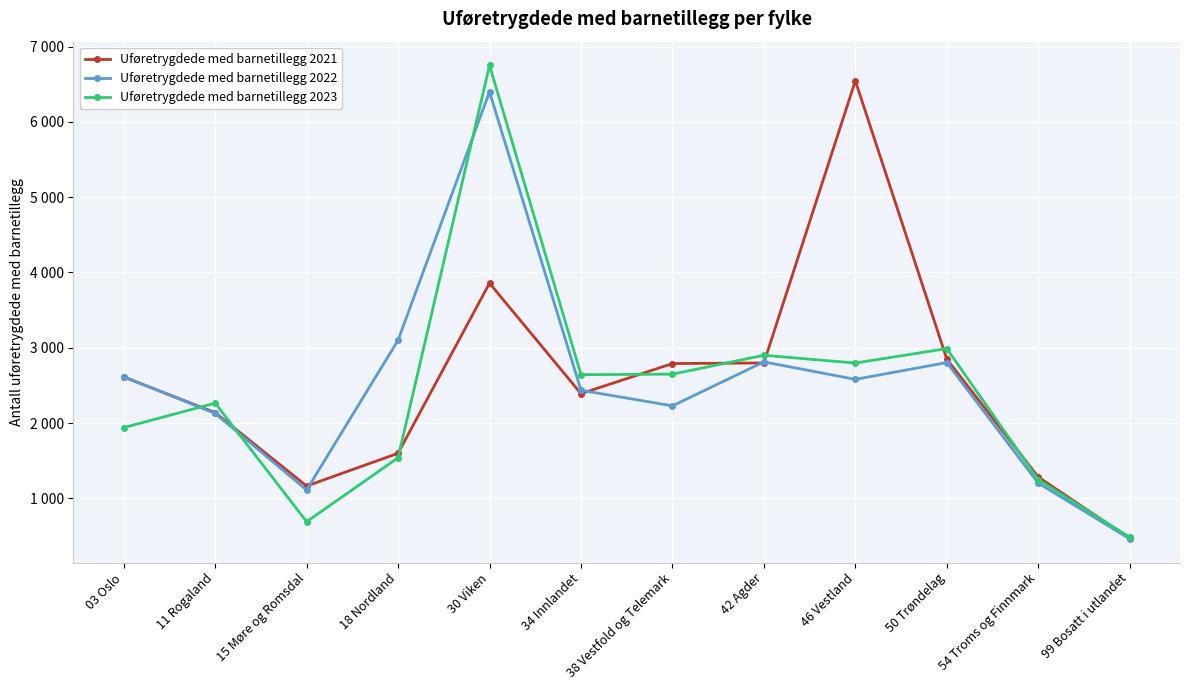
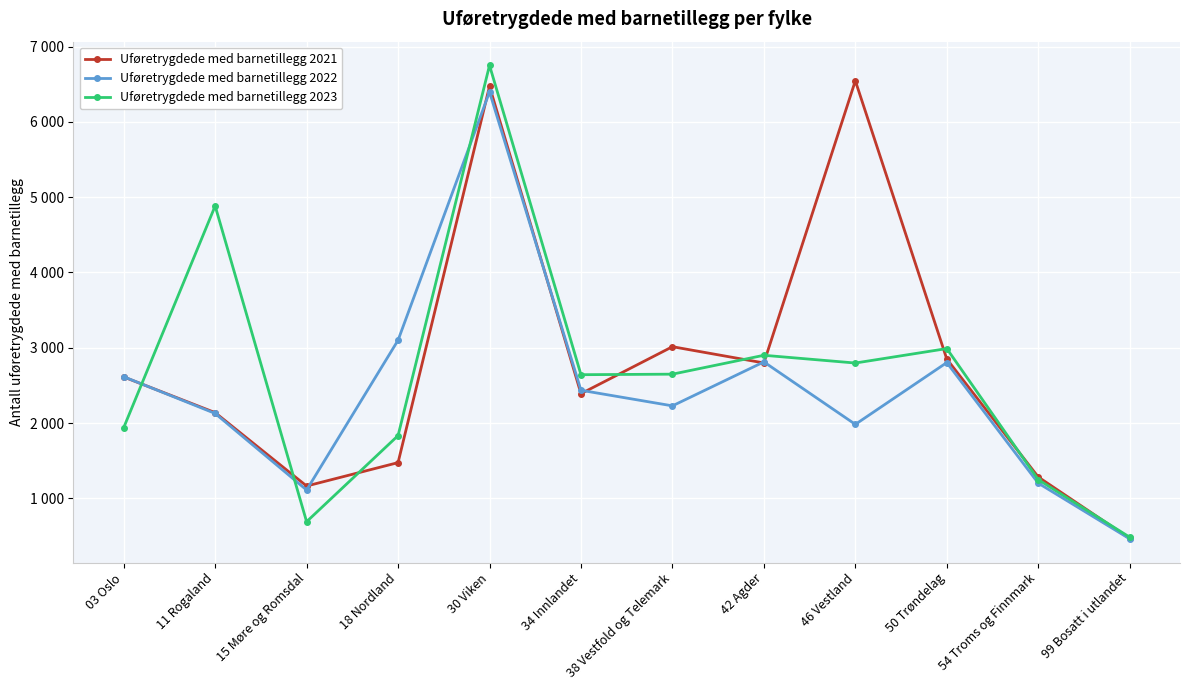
Uføretrygdede med barnetillegg 2023, 11 Rogaland: 2300 -> 4900
Uføretrygdede med barnetillegg 2021, 18 Nordland: 1600 -> 1500
Uføretrygdede med barnetillegg 2023, 18 Nordland: 1500 -> 1800
Uføretrygdede med barnetillegg 2021, 30 Viken: 3900 -> 6500
Uføretrygdede med barnetillegg 2021, 38 Vestfold og Telemark: 2800 -> 3000
Uføretrygdede med barnetillegg 2022, 46 Vestland: 2600 -> 2000
